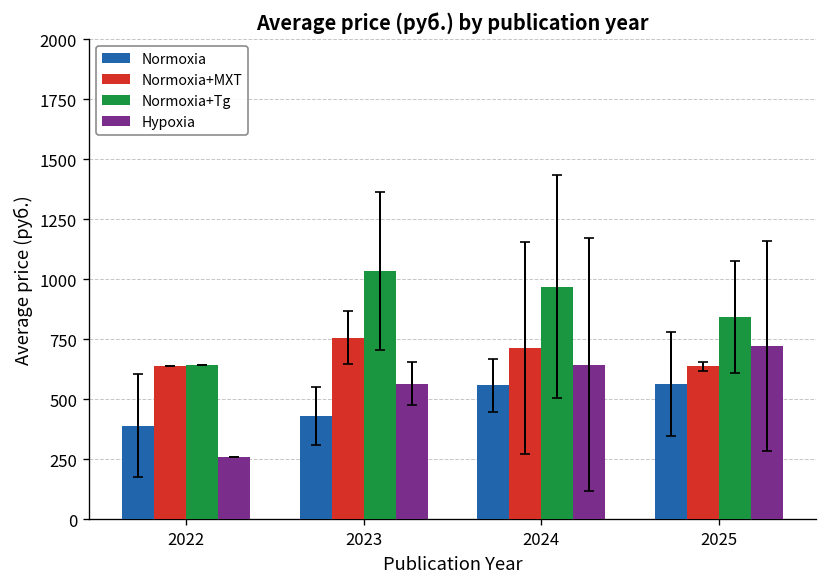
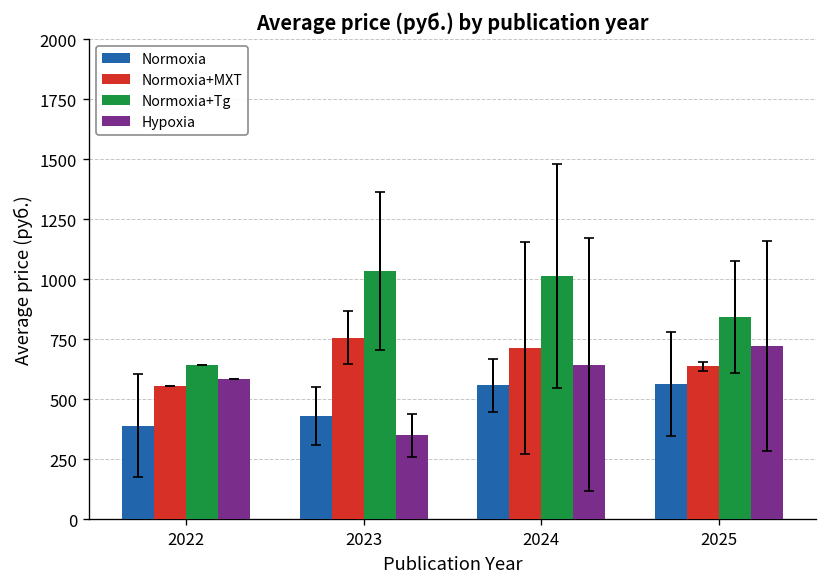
Normoxia+MXT, 2022: 640 -> 550
Hypoxia, 2022: 260 -> 580
Hypoxia, 2023: 570 -> 350
Normoxia+Tg, 2024: 970 -> 1010
